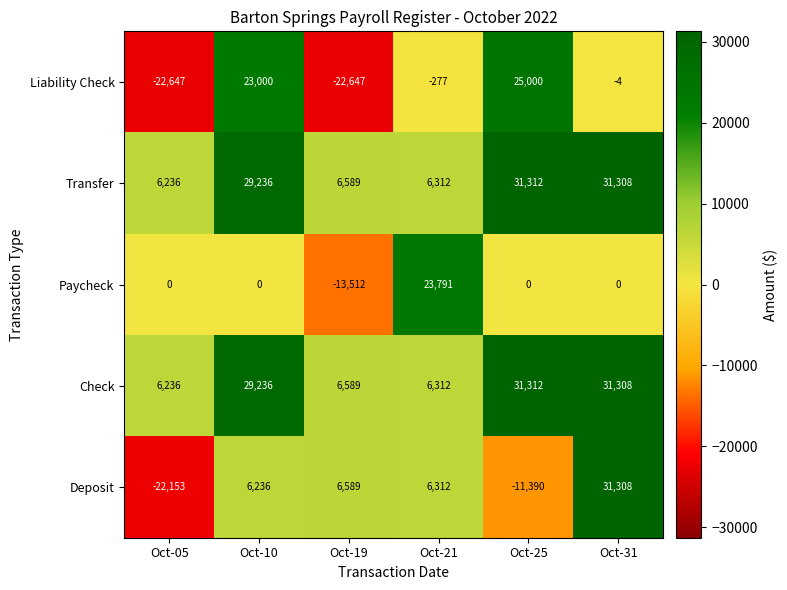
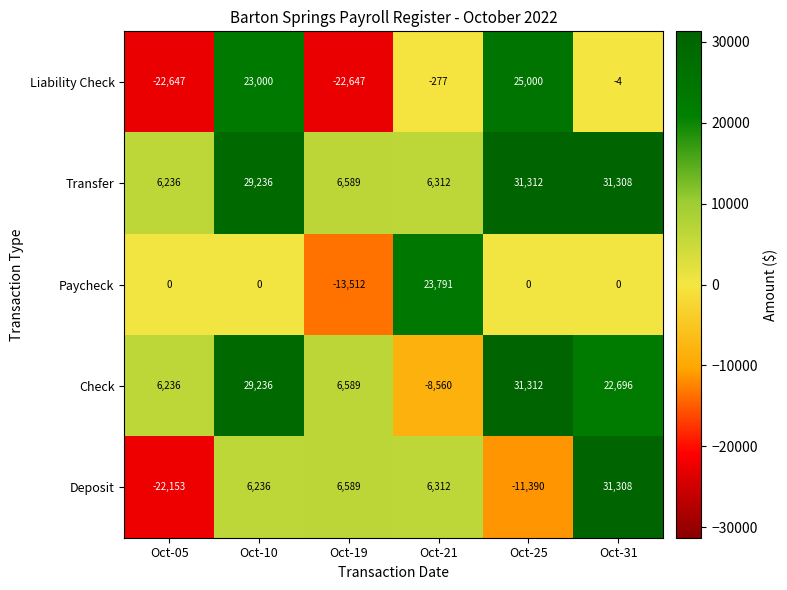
Check, Oct-21: 6,312 -> -8,560
Check, Oct-31: 31,308 -> 22,696
